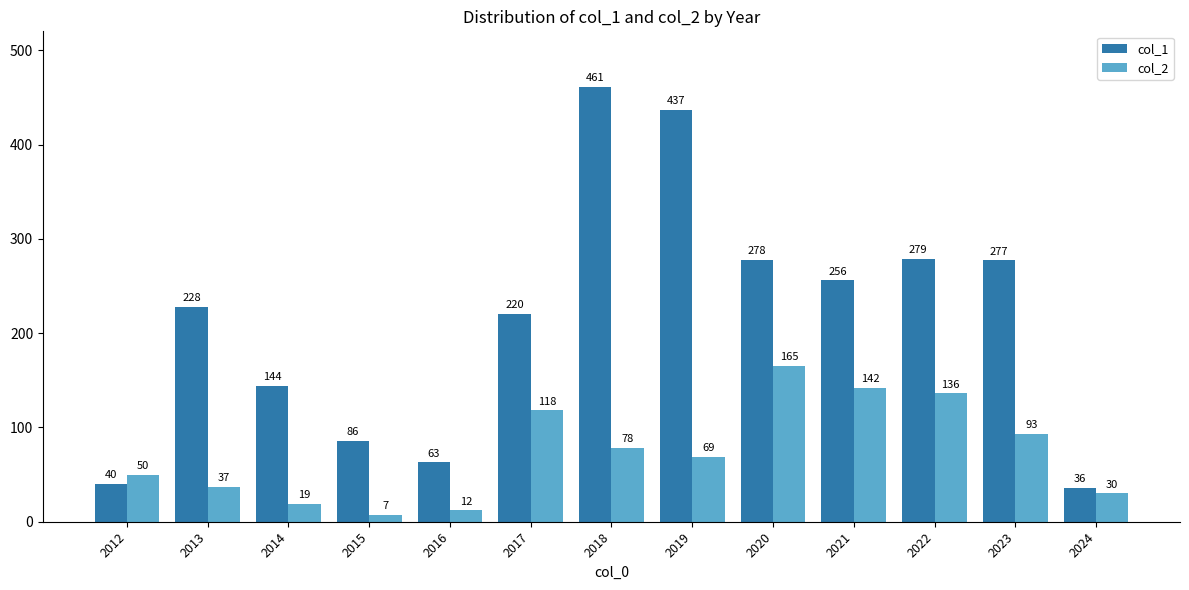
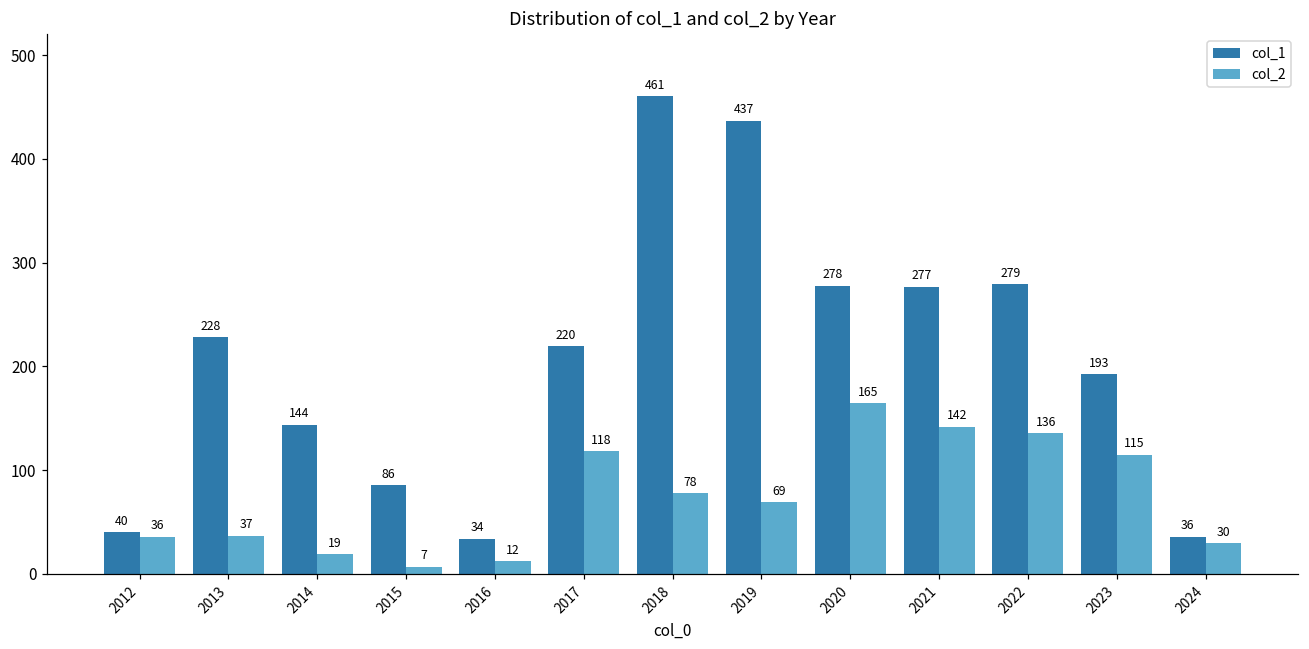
col_2, 2012: 50 -> 36
col_1, 2016: 63 -> 34
col_1, 2021: 256 -> 277
col_1, 2023: 277 -> 193
col_2, 2023: 93 -> 115
